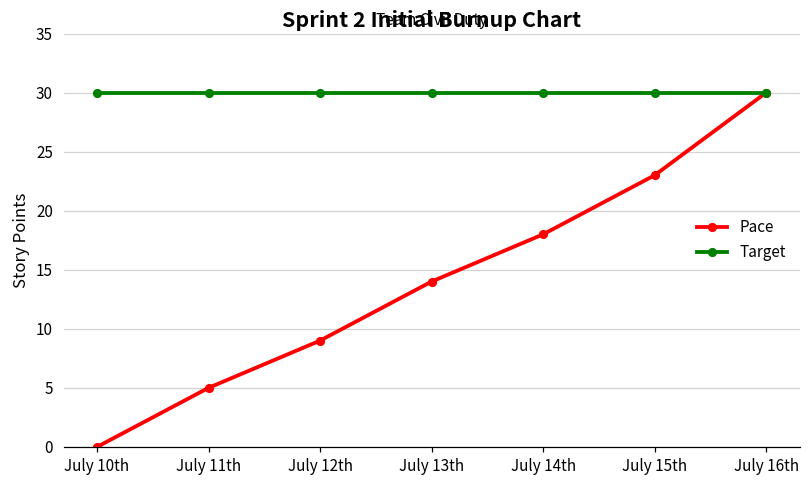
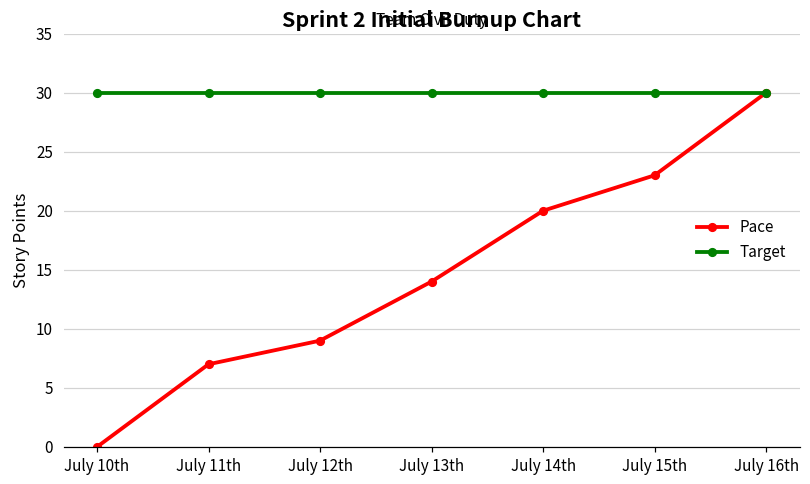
Pace, July 11th: 5 -> 7
Pace, July 14th: 18 -> 20
